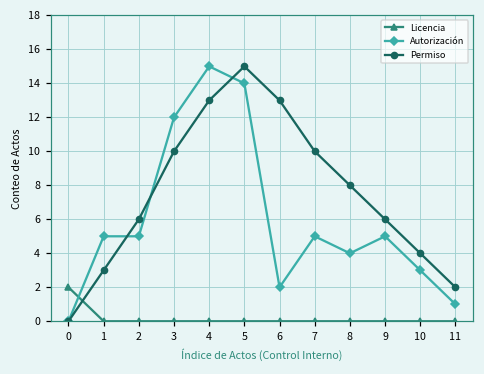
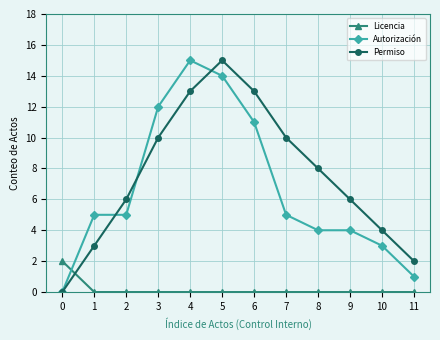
Autorización, 6: 2 -> 11
Autorización, 9: 5 -> 4
